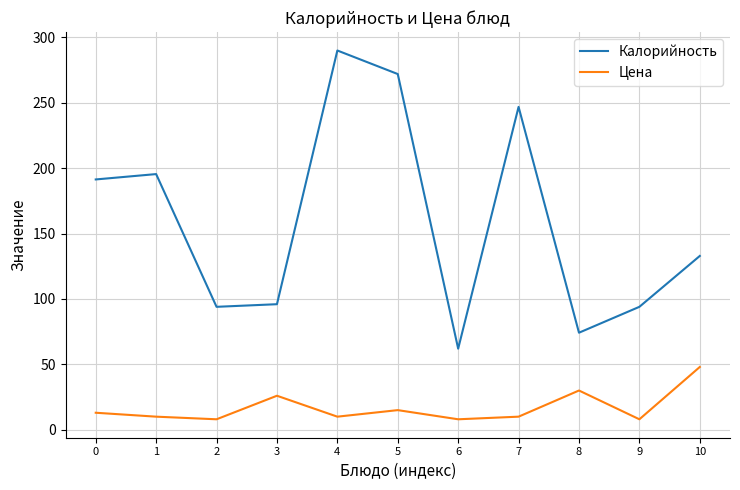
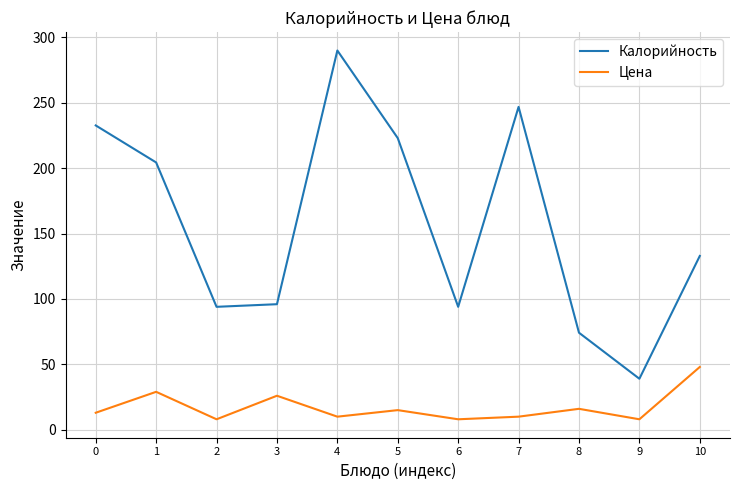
Калорийность, 0: 191 -> 233
Калорийность, 1: 196 -> 204
Цена, 1: 10 -> 29
Калорийность, 5: 272 -> 223
Калорийность, 6: 62 -> 94
Цена, 8: 30 -> 16
Калорийность, 9: 94 -> 39
